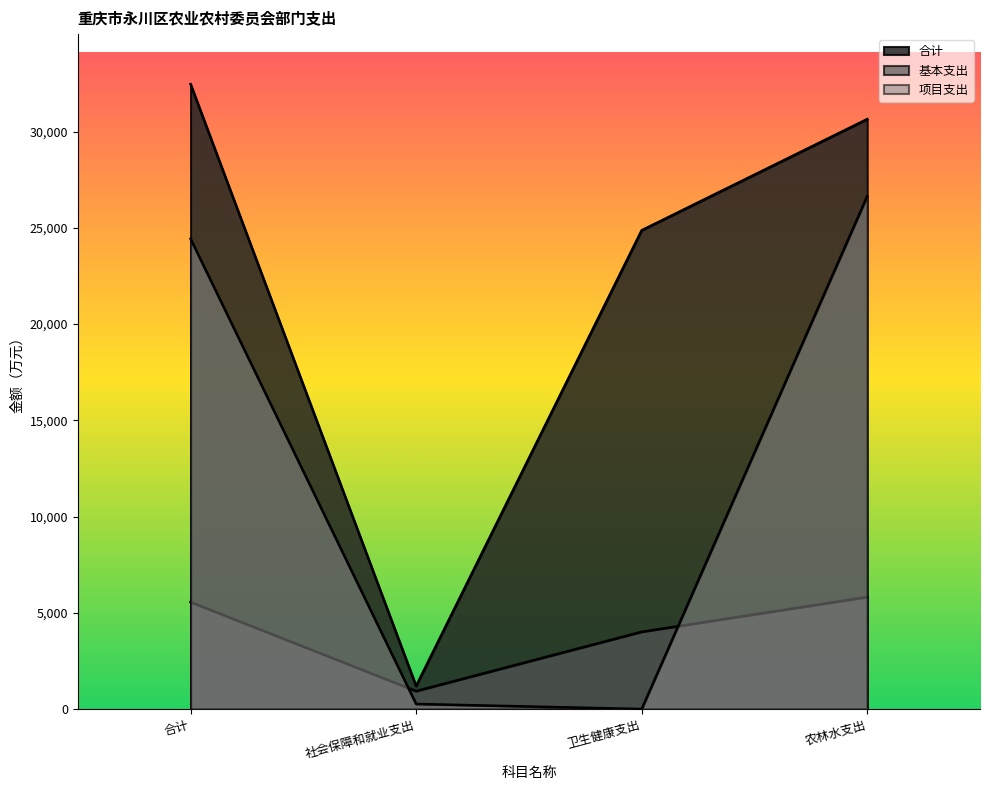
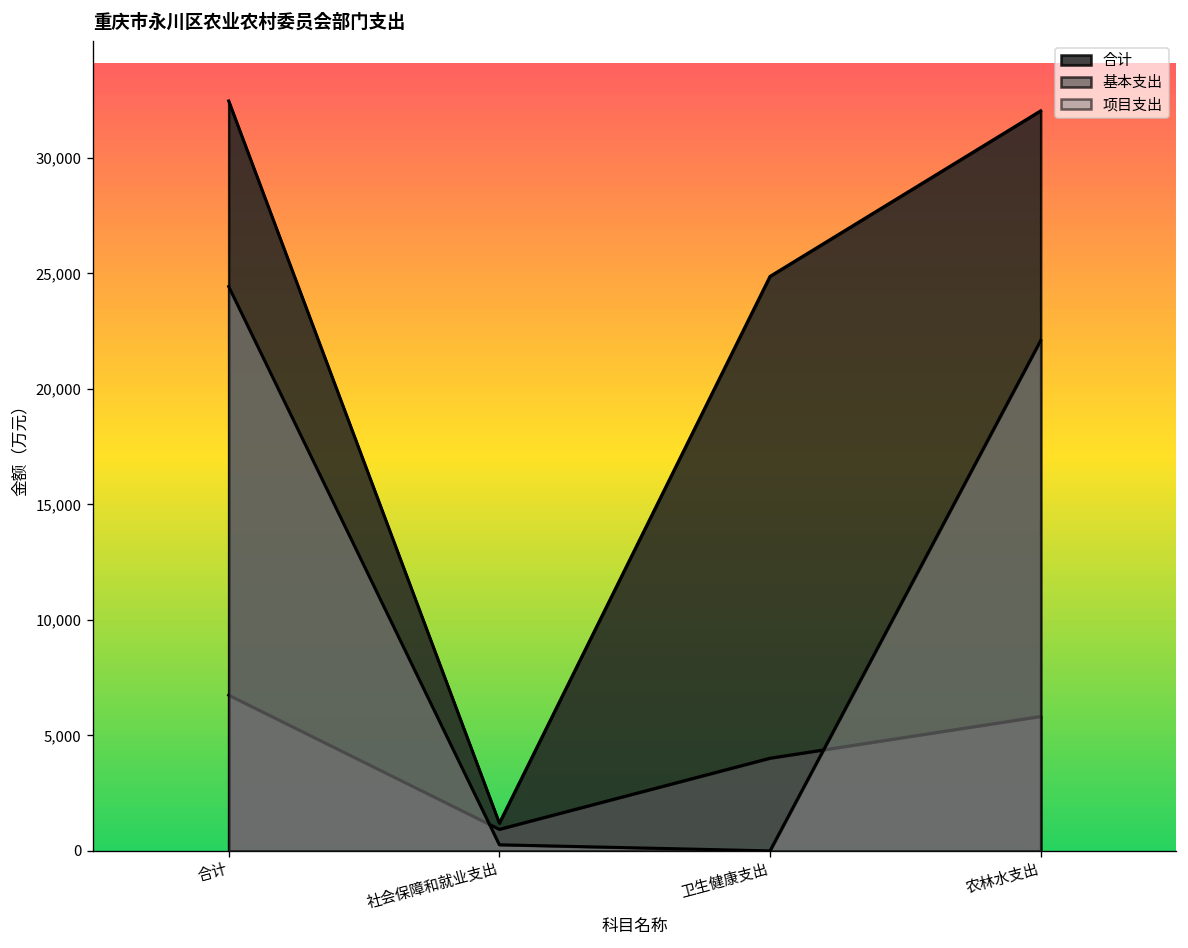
基本支出, 合计: 5,600 -> 6,700
合计, 农林水支出: 30,700 -> 32,000
项目支出, 农林水支出: 26,600 -> 22,100
